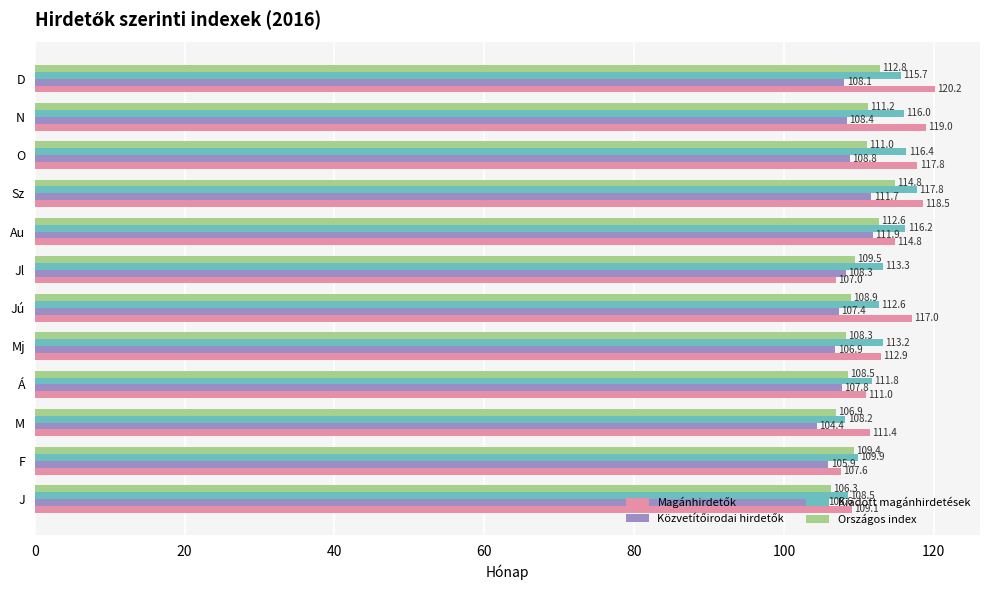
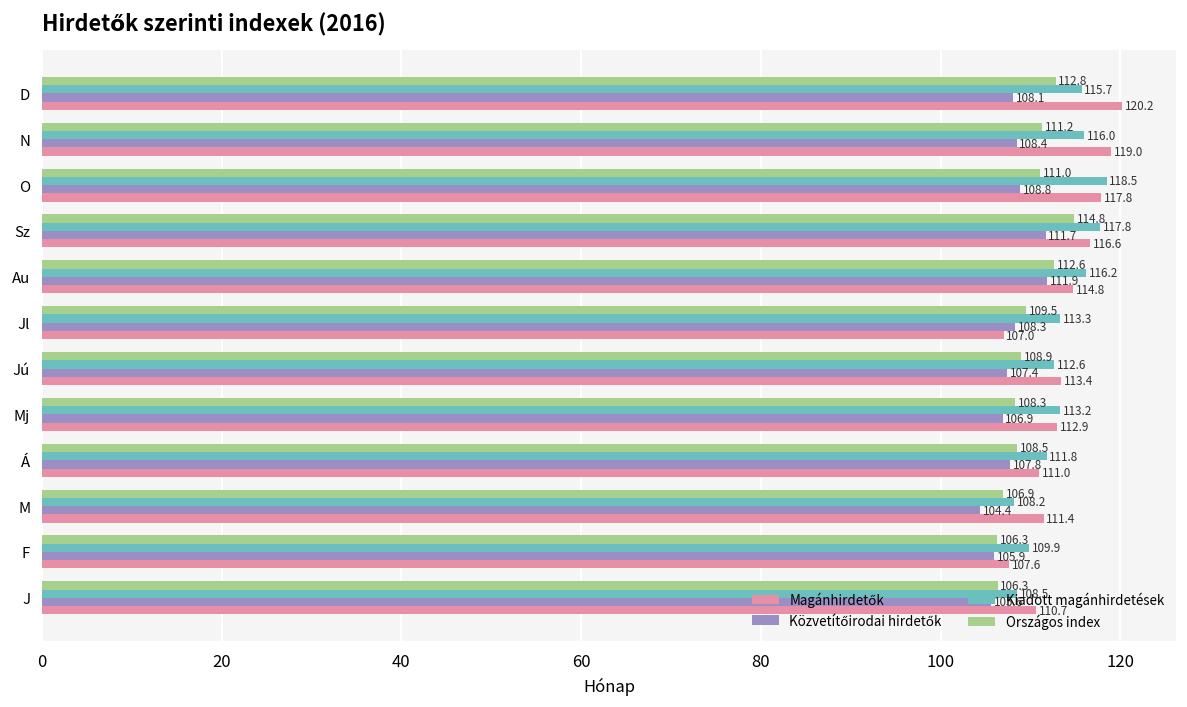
Kiadott magánhirdetések, O: 116.4 -> 118.5
Magánhirdetők, Sz: 118.5 -> 116.6
Magánhirdetők, Jú: 117.0 -> 113.4
Országos index, F: 109.4 -> 106.3
Magánhirdetők, J: 109.1 -> 110.7
